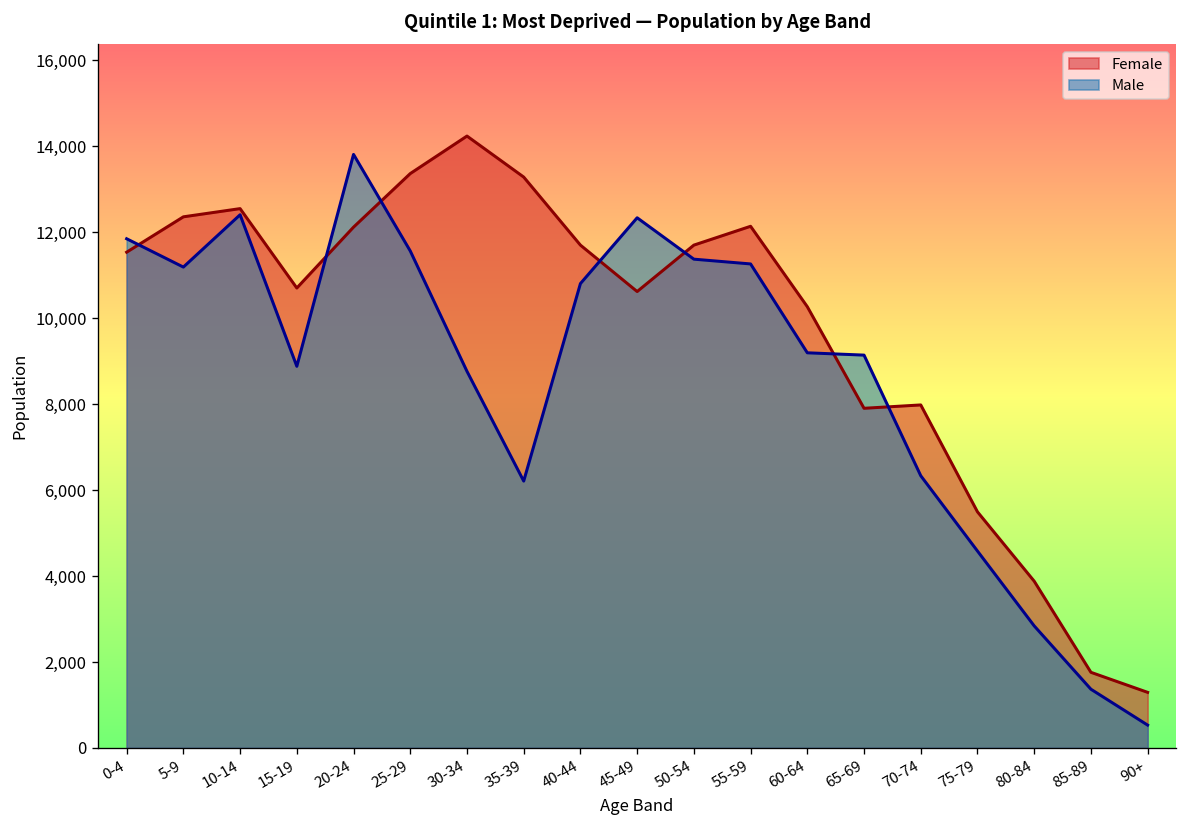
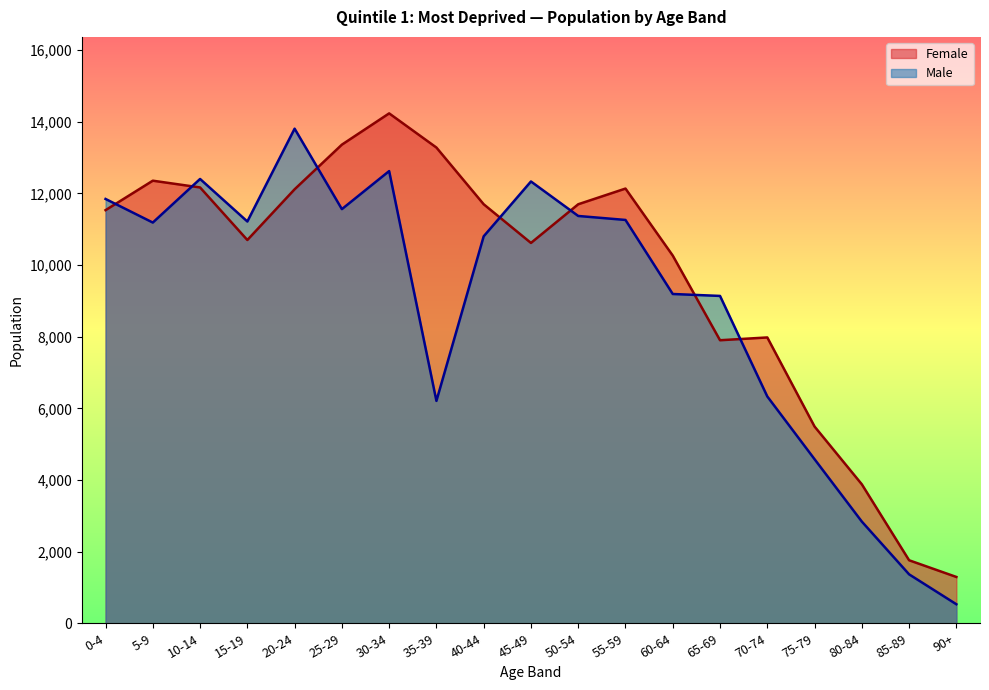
Female, 10-14: 12,500 -> 12,200
Male, 15-19: 8,900 -> 11,200
Male, 30-34: 8,800 -> 12,600
